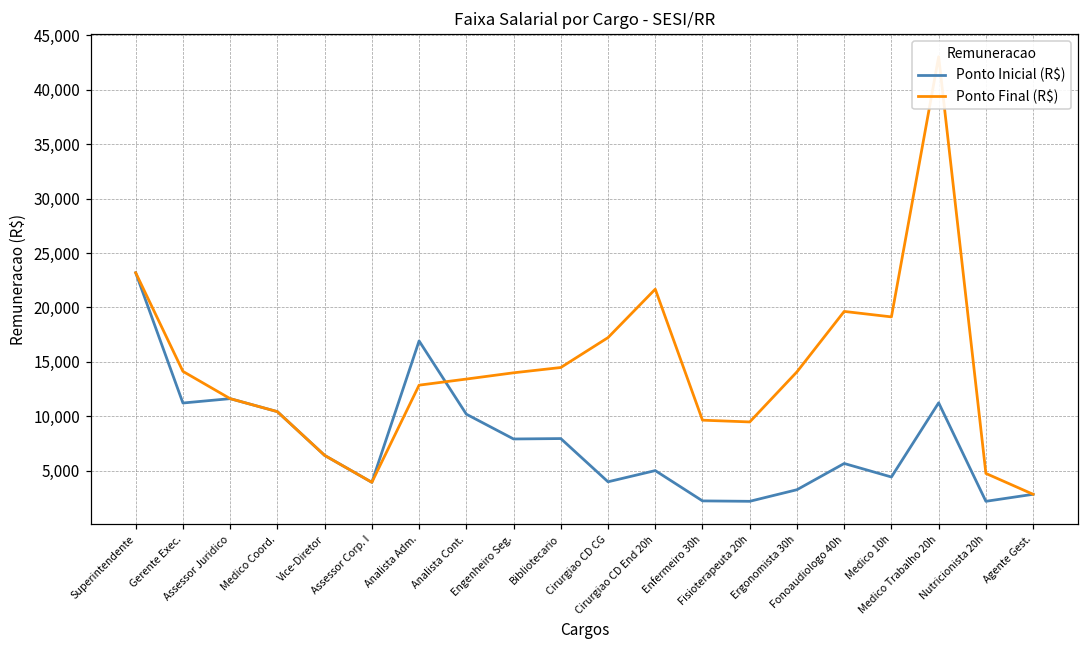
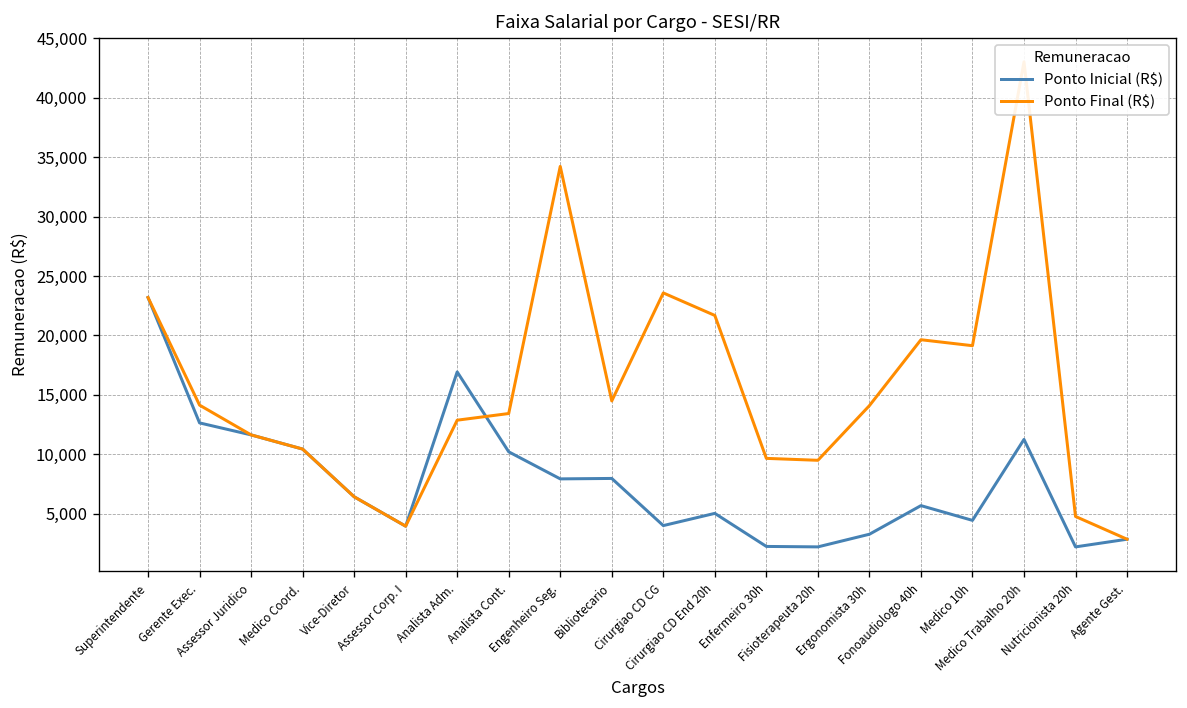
Ponto Inicial (R$), Gerente Exec.: 11,000 -> 13,000
Ponto Final (R$), Engenheiro Seg.: 14,000 -> 34,000
Ponto Final (R$), Cirurgiao CD CG: 17,000 -> 24,000
